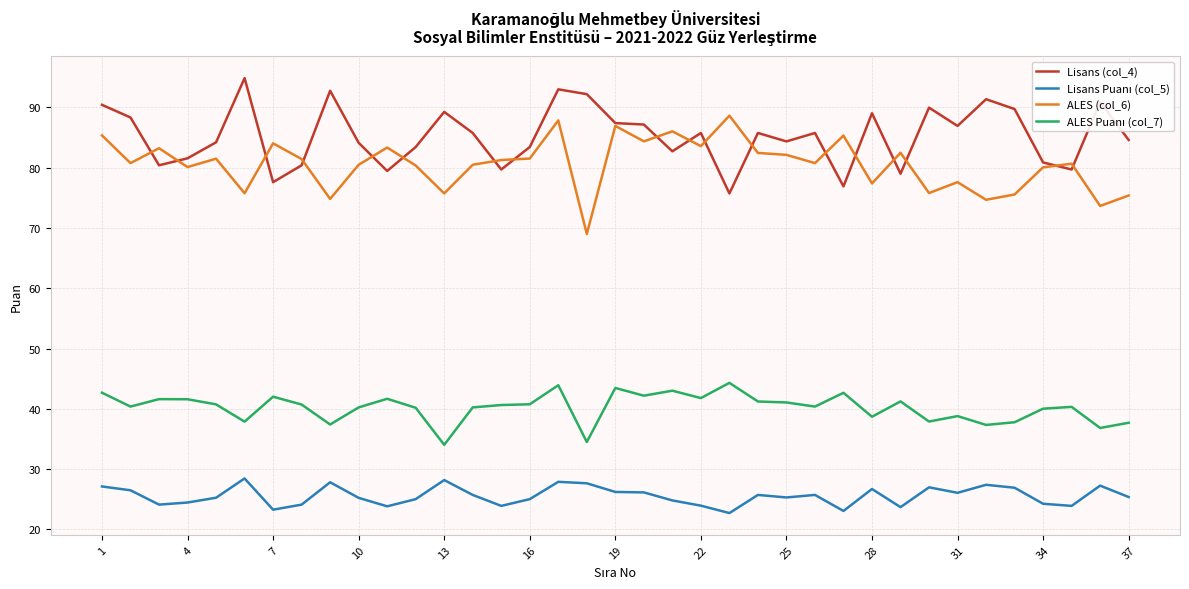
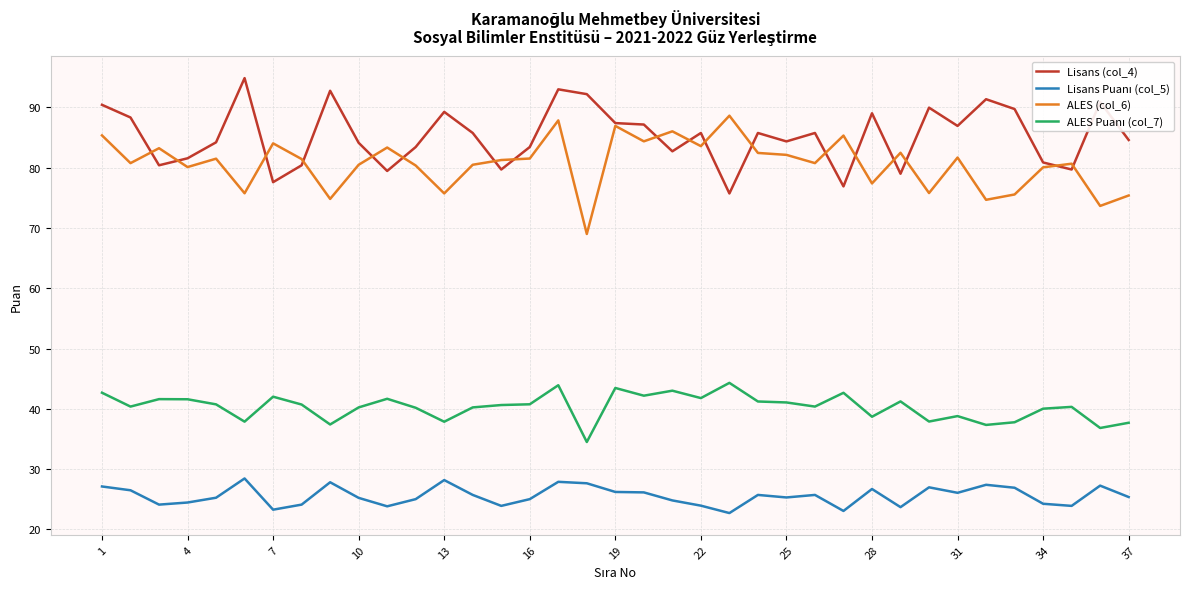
ALES Puanı (col_7), 13: 34 -> 38
ALES (col_6), 31: 78 -> 82
